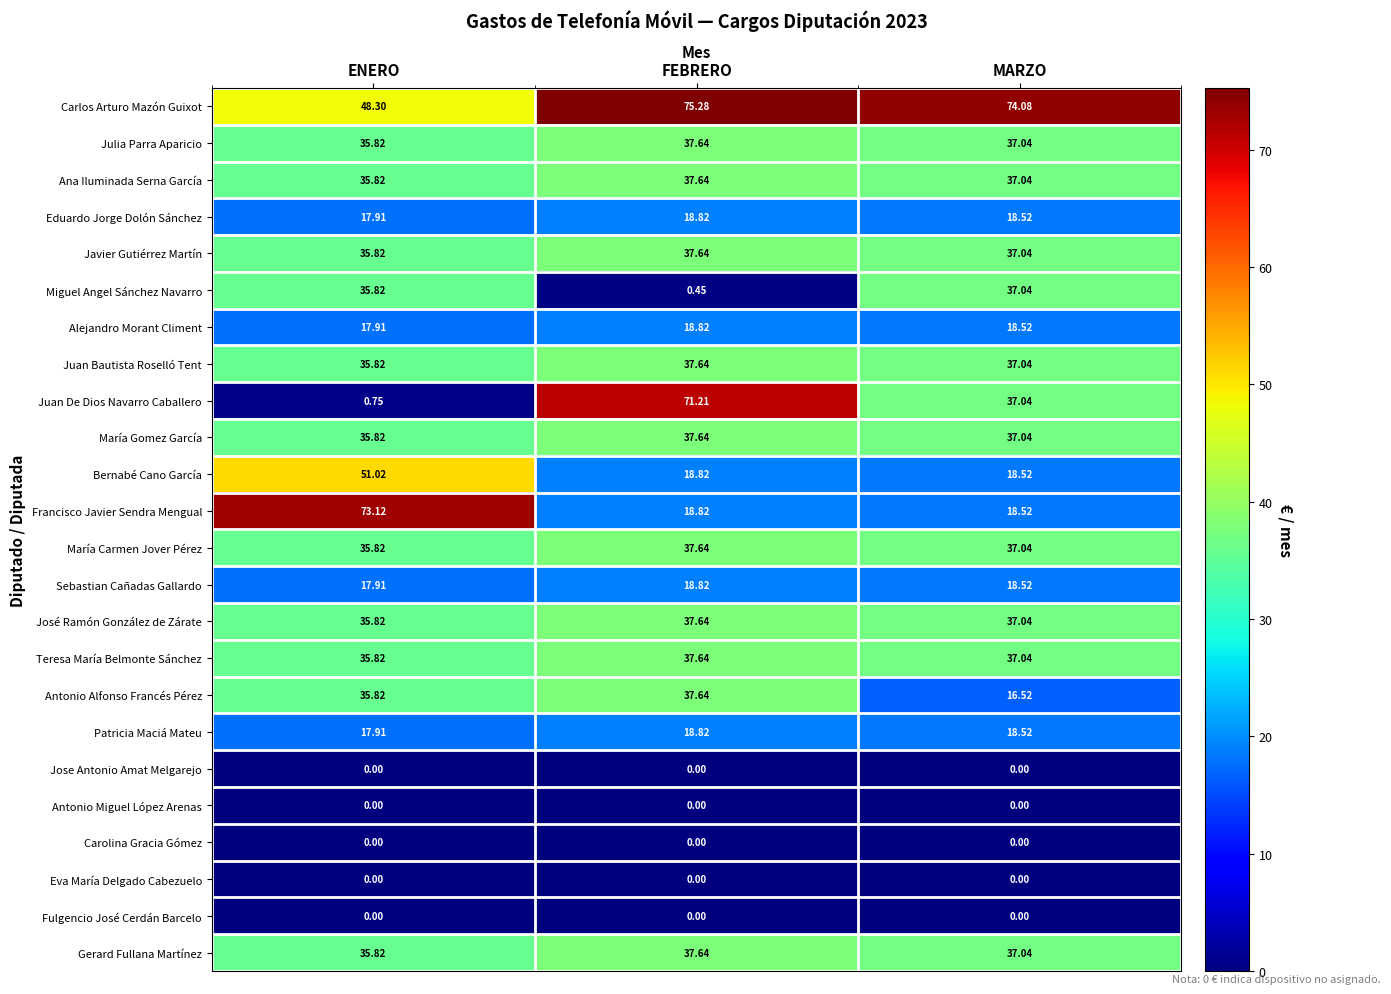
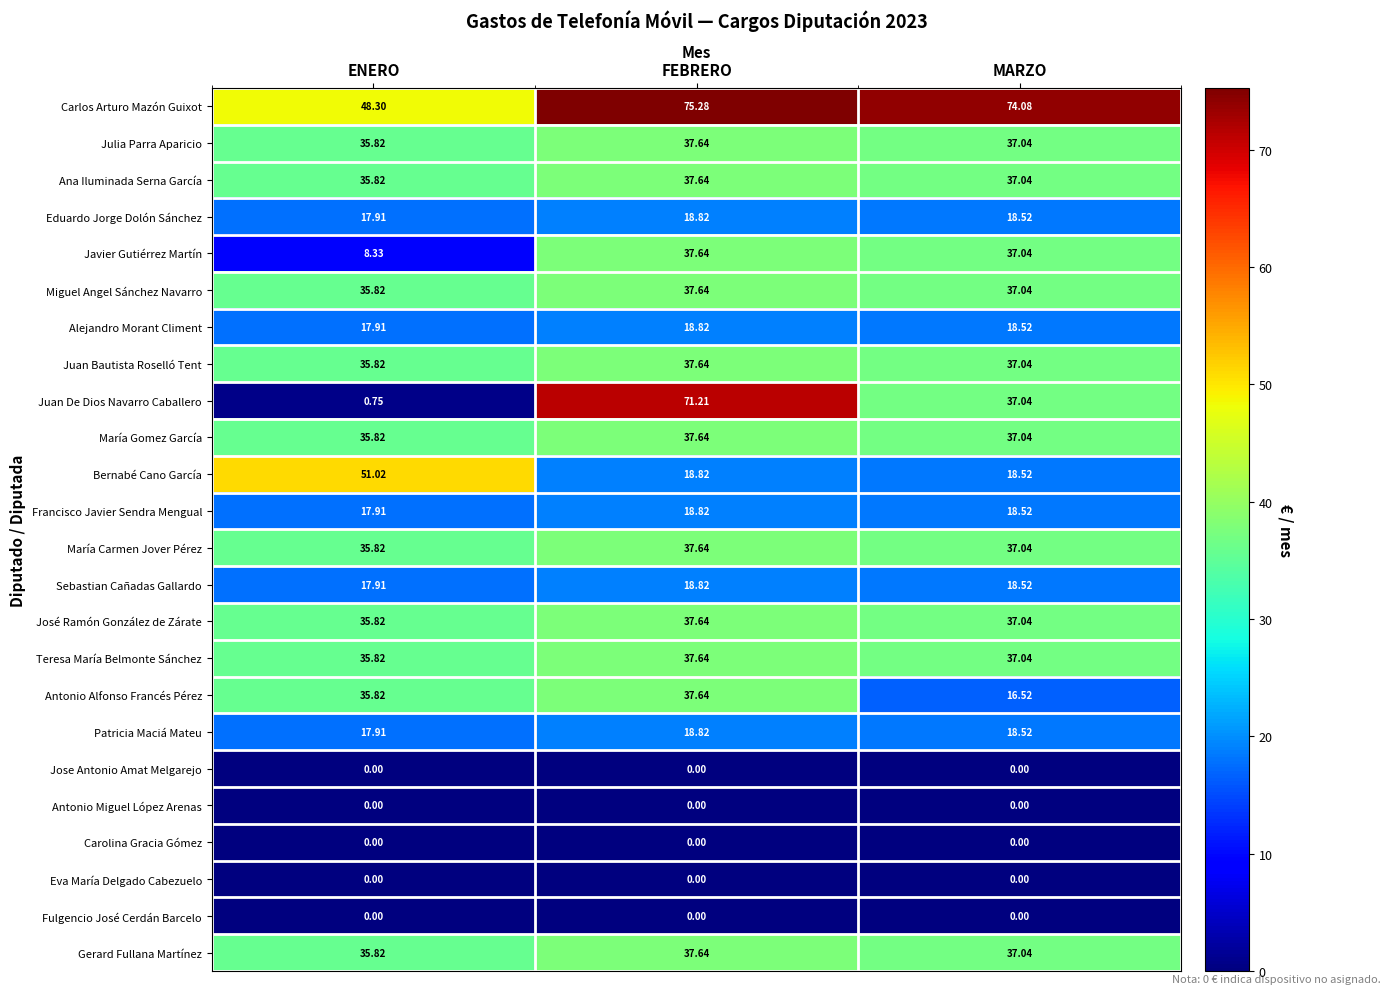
Javier Gutiérrez Martín, ENERO: 35.82 -> 8.33
Miguel Angel Sánchez Navarro, FEBRERO: 0.45 -> 37.64
Francisco Javier Sendra Mengual, ENERO: 73.12 -> 17.91
